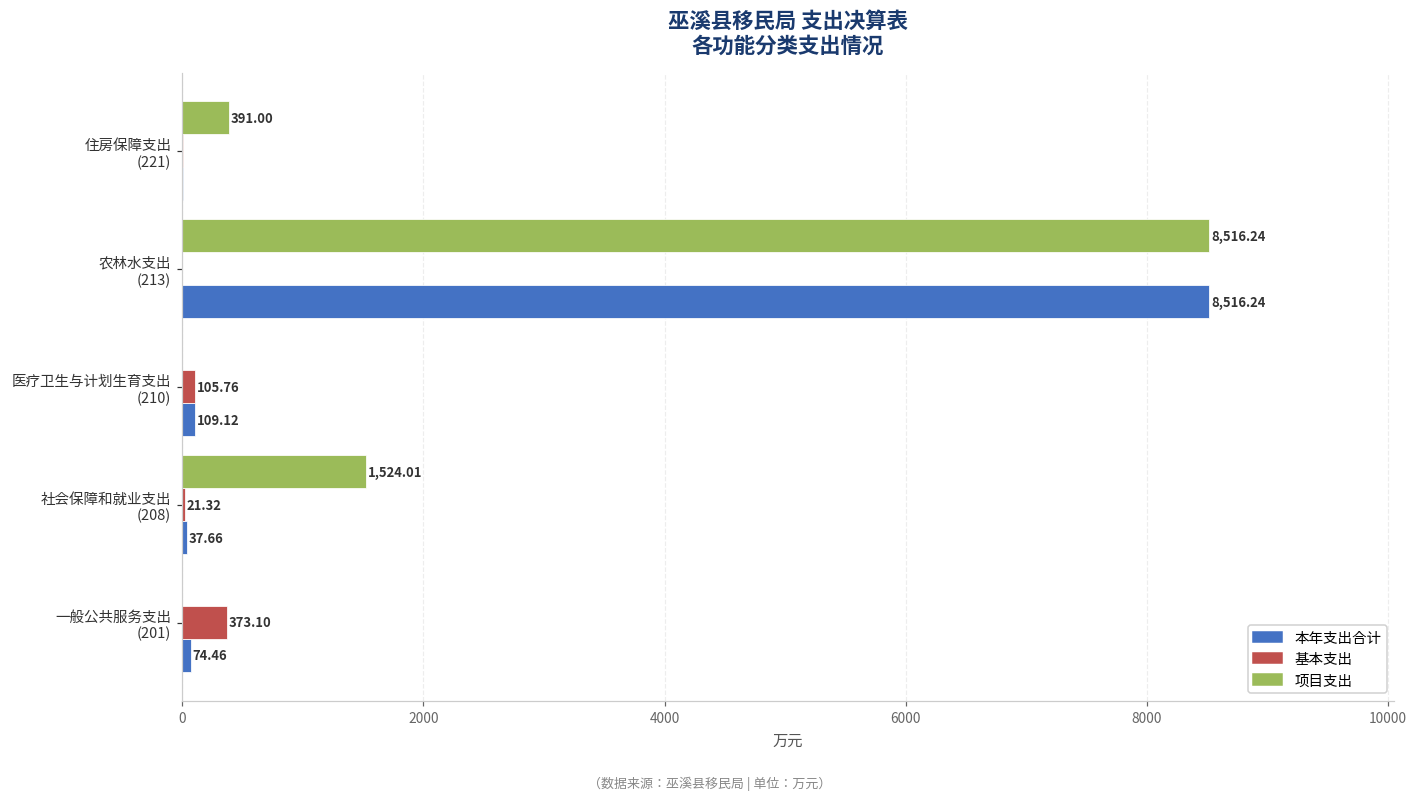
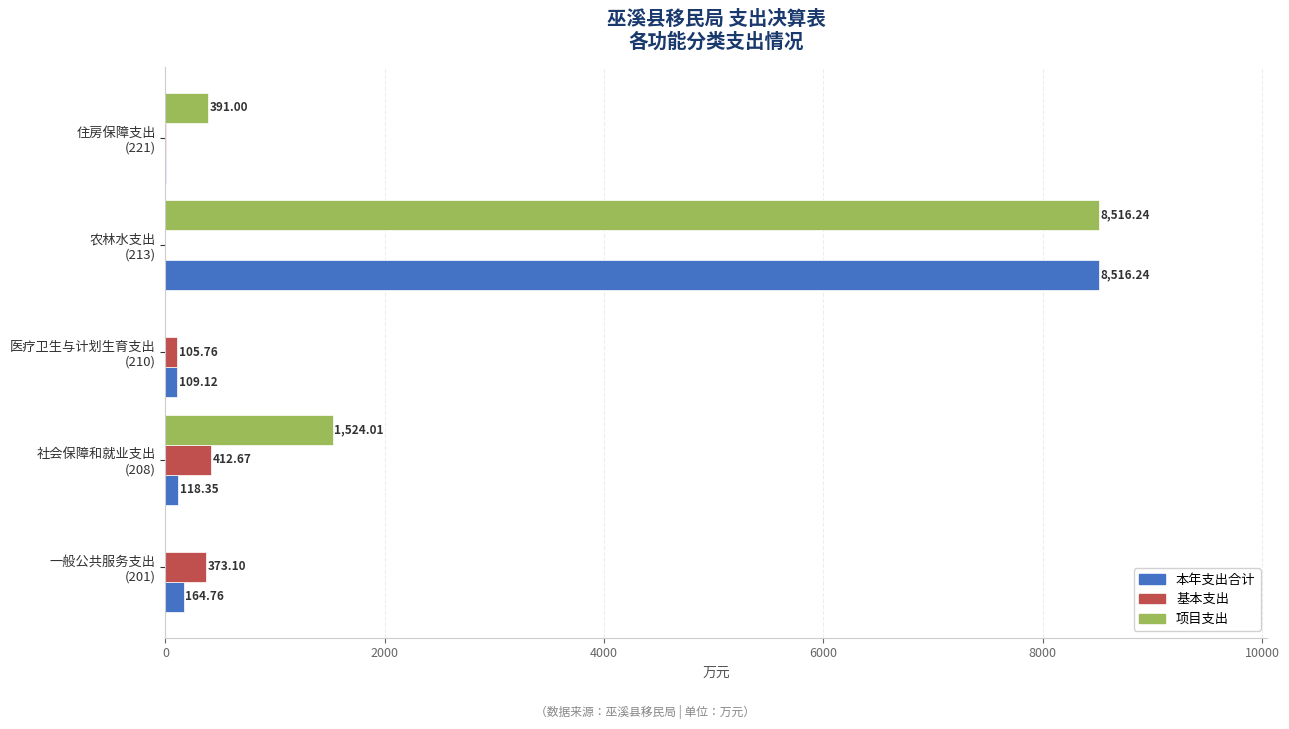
基本支出, 社会保障和就业支出 (208): 21.32 -> 412.67
本年支出合计, 社会保障和就业支出 (208): 37.66 -> 118.35
本年支出合计, 一般公共服务支出 (201): 74.46 -> 164.76
